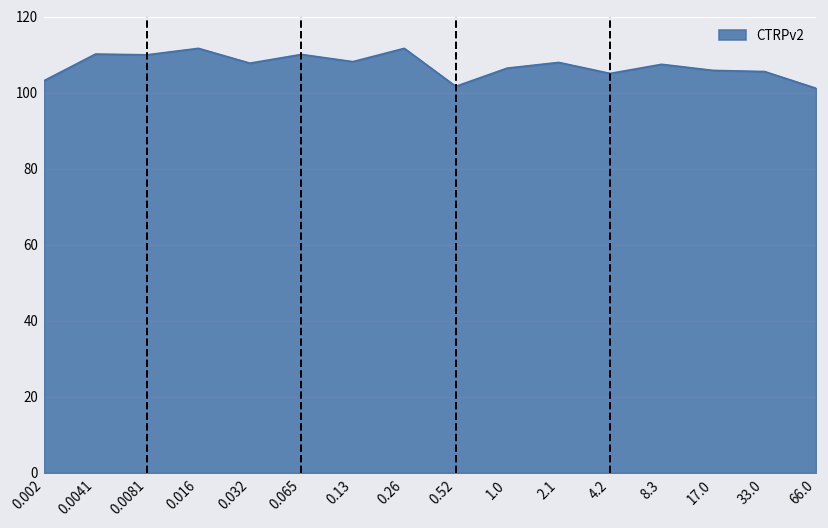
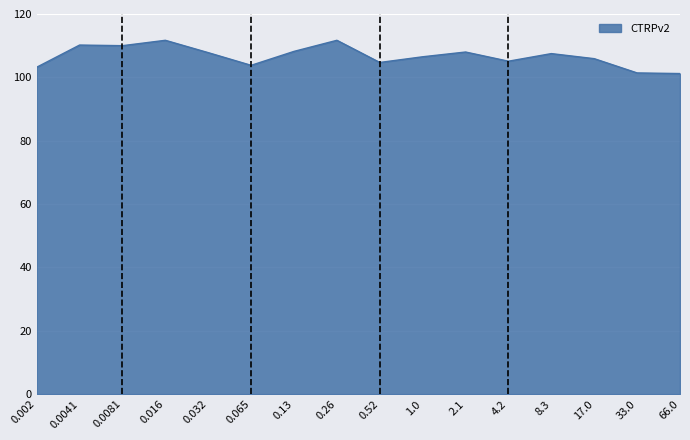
0.065: 110 -> 104
0.52: 102 -> 105
33.0: 106 -> 101
